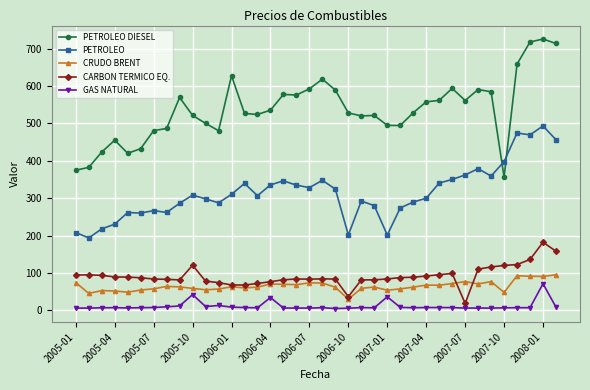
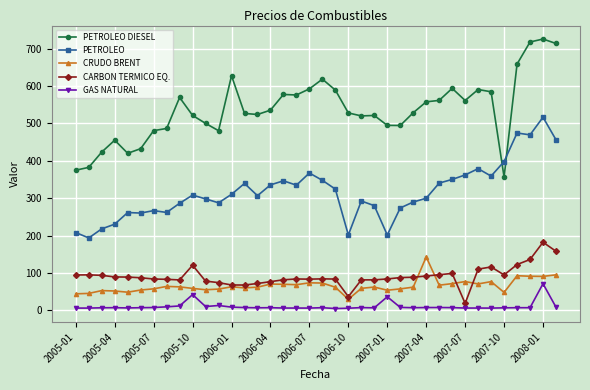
CRUDO BRENT, 2005-01: 70 -> 40
GAS NATURAL, 2006-04: 30 -> 10
PETROLEO, 2006-07: 330 -> 370
CRUDO BRENT, 2007-04: 70 -> 140
CARBON TERMICO EQ., 2007-10: 120 -> 90
PETROLEO, 2008-01: 490 -> 520
